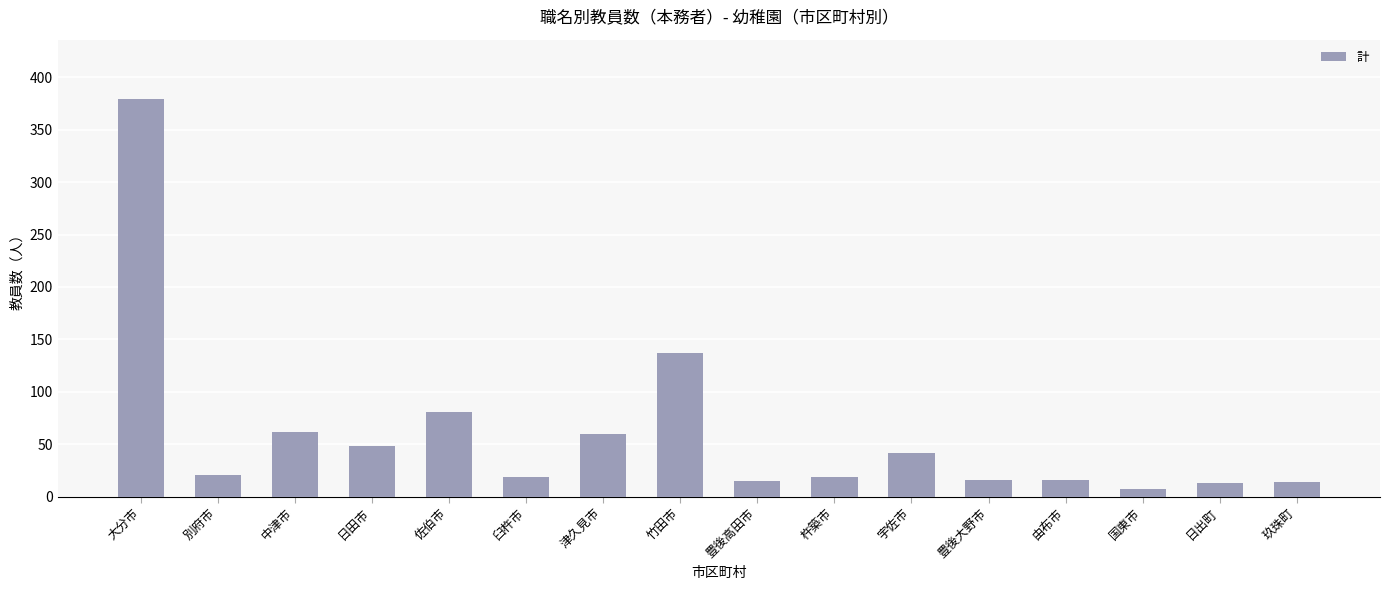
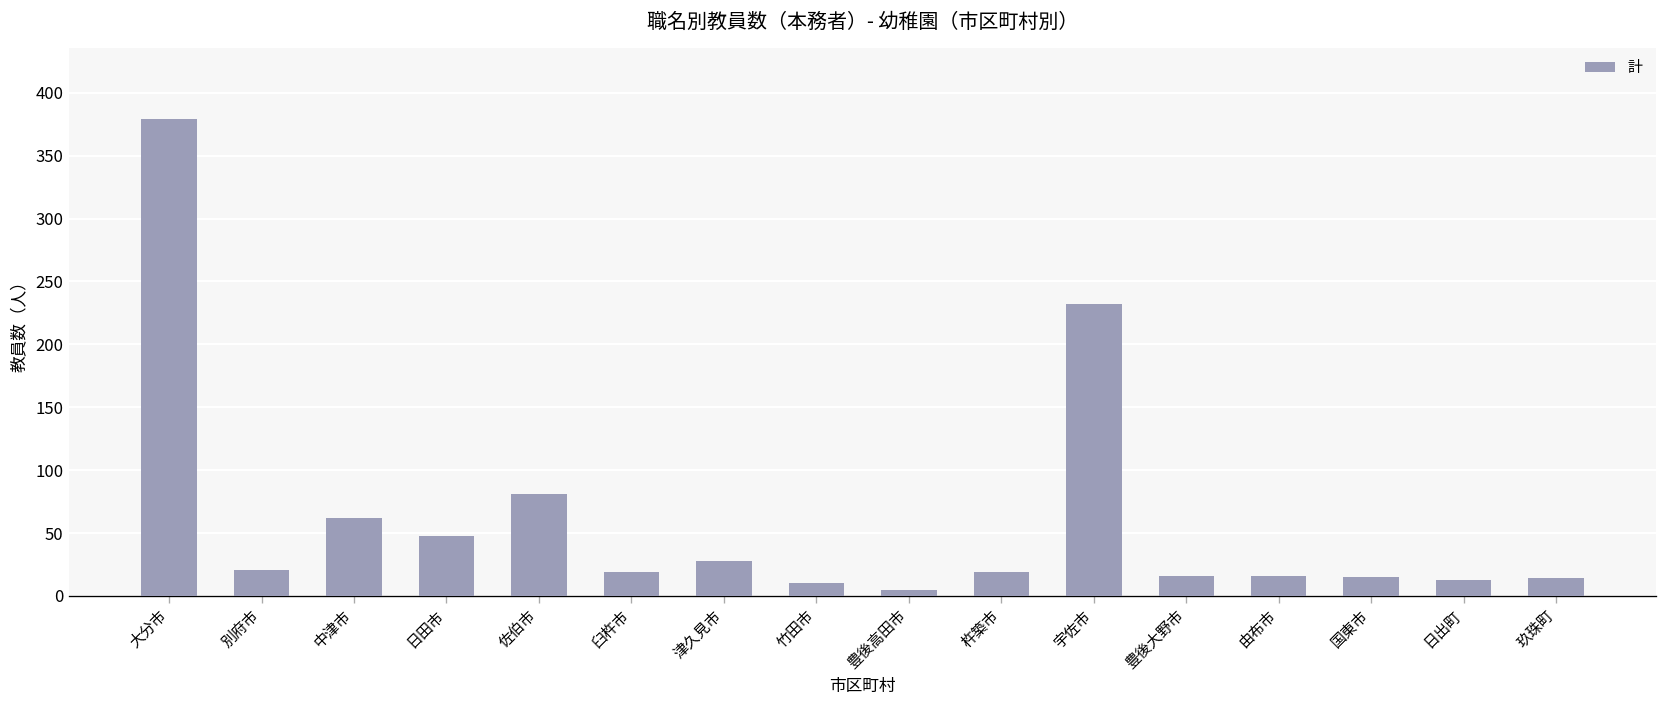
津久見市: 60 -> 28
竹田市: 137 -> 10
豊後高田市: 15 -> 5
宇佐市: 42 -> 232
国東市: 7 -> 15
